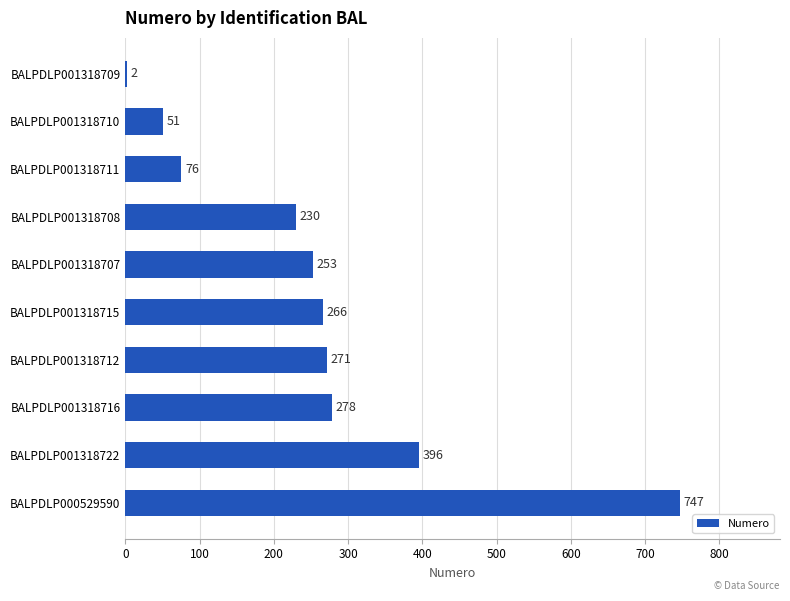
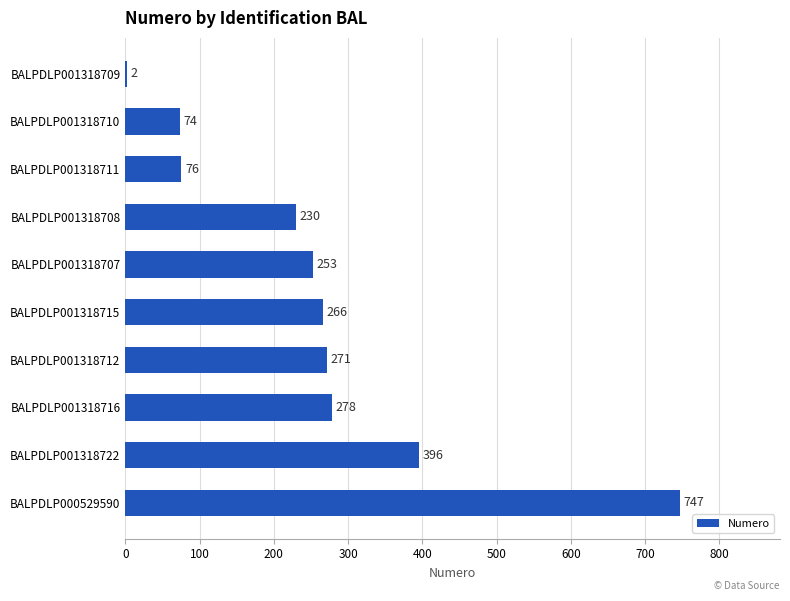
BALPDLP001318710: 51 -> 74
